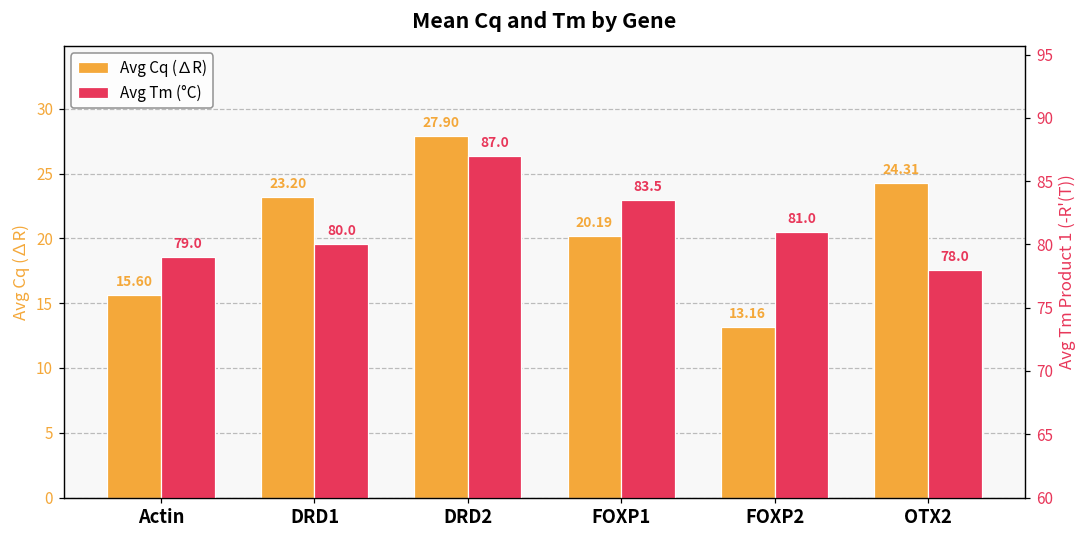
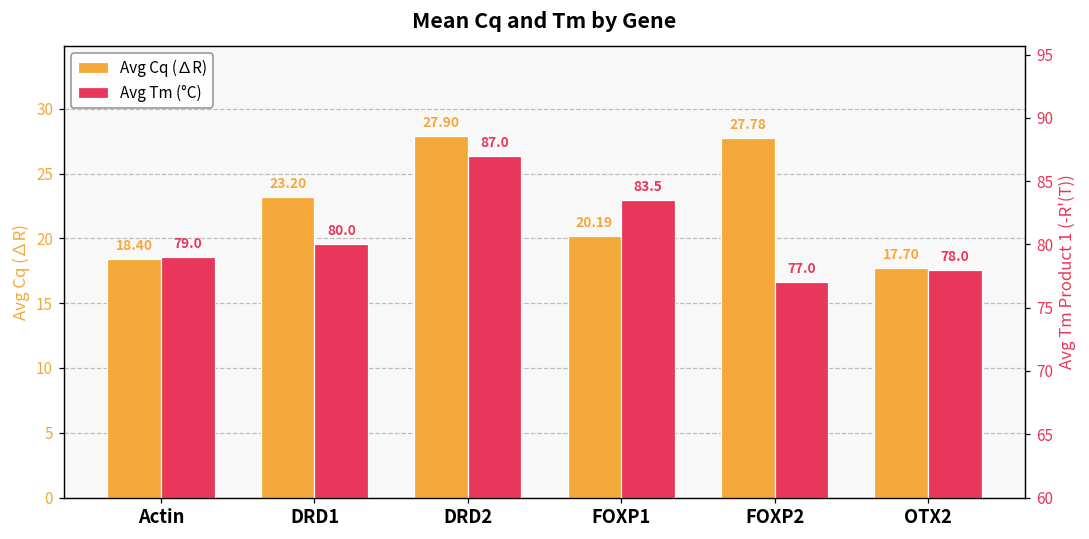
Avg Cq (∆R), Actin: 15.60 -> 18.40
Avg Cq (∆R), FOXP2: 13.16 -> 27.78
Avg Cq (∆R), OTX2: 24.31 -> 17.70
Avg Tm (°C), FOXP2: 81.0 -> 77.0
